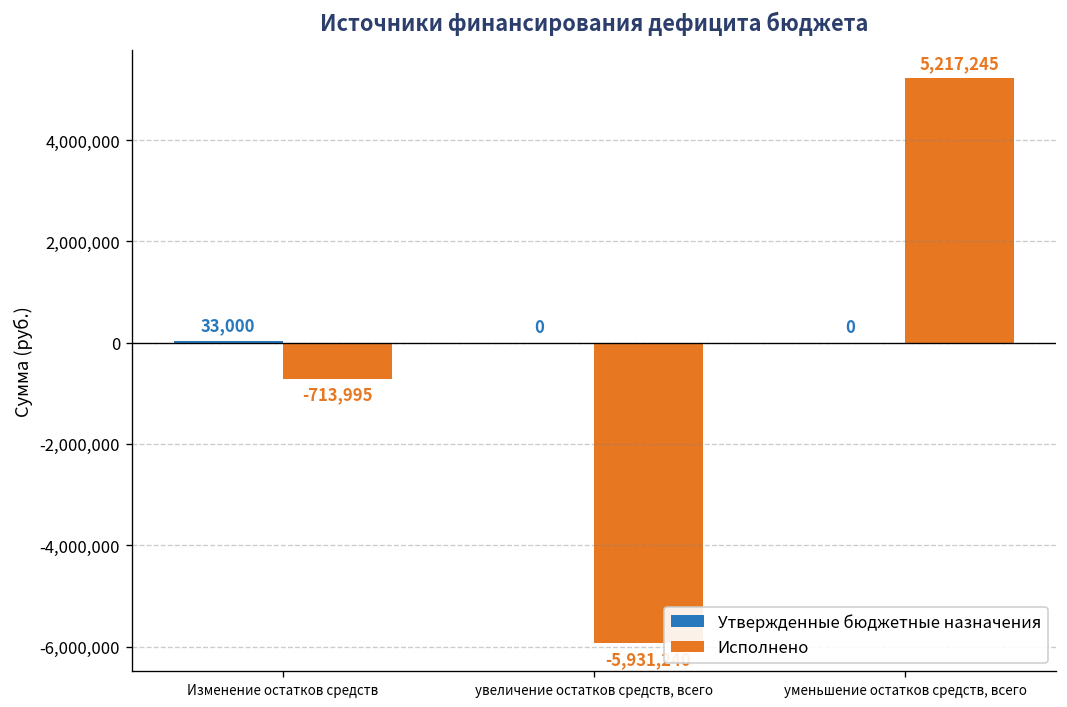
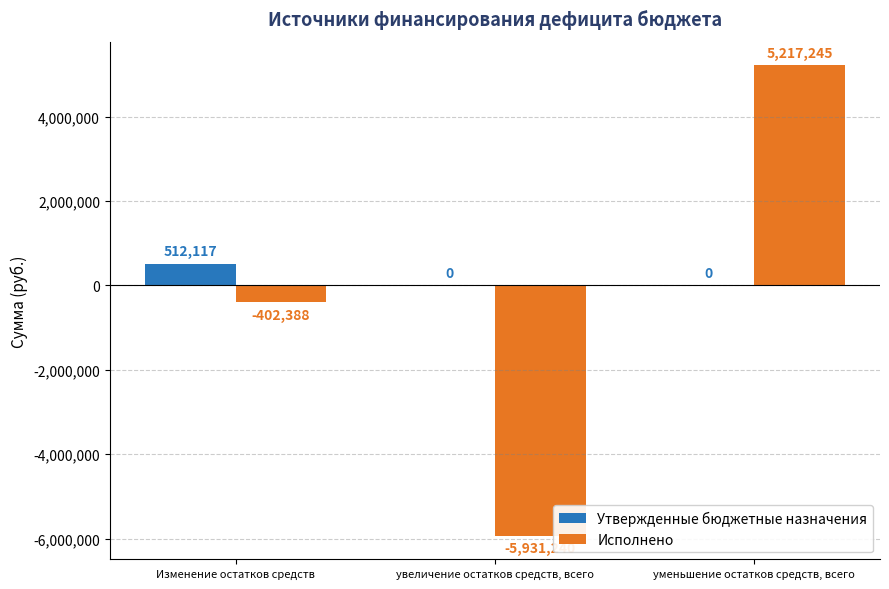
Утвержденные бюджетные назначения, Изменение остатков средств: 33,000 -> 512,117
Исполнено, Изменение остатков средств: -713,995 -> -402,388
